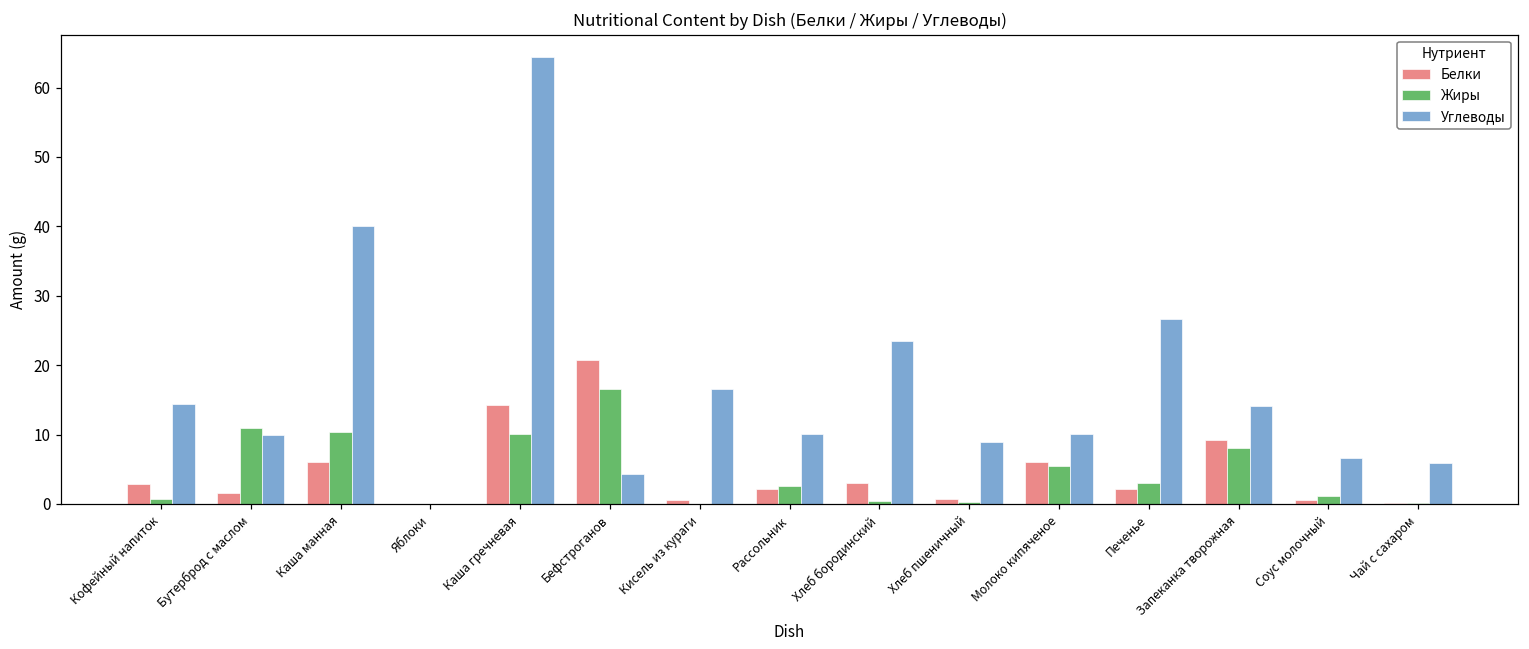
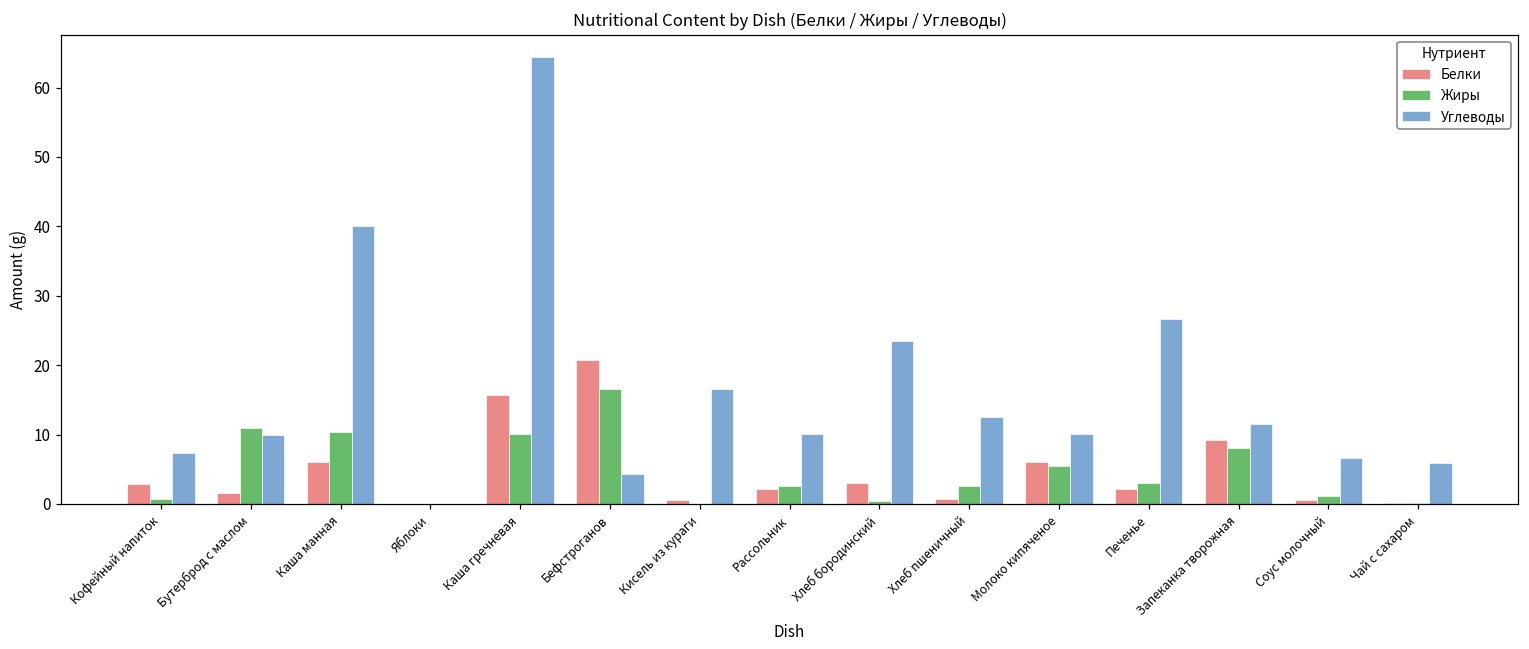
Углеводы, Кофейный напиток: 14 -> 7
Белки, Каша гречневая: 14 -> 16
Жиры, Хлеб пшеничный: 0 -> 3
Углеводы, Хлеб пшеничный: 9 -> 13
Углеводы, Запеканка творожная: 14 -> 12
